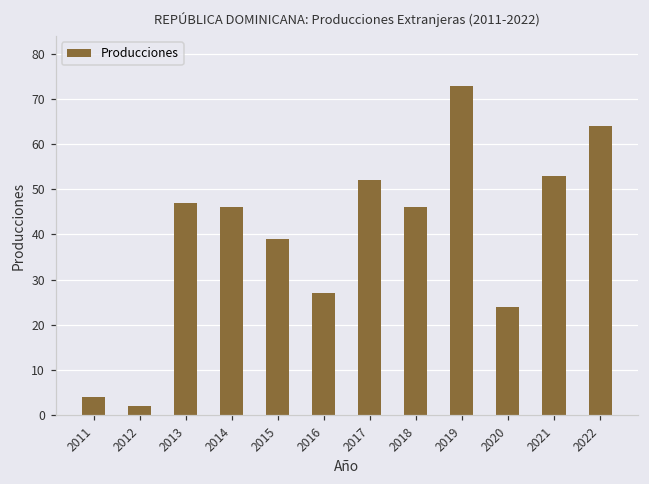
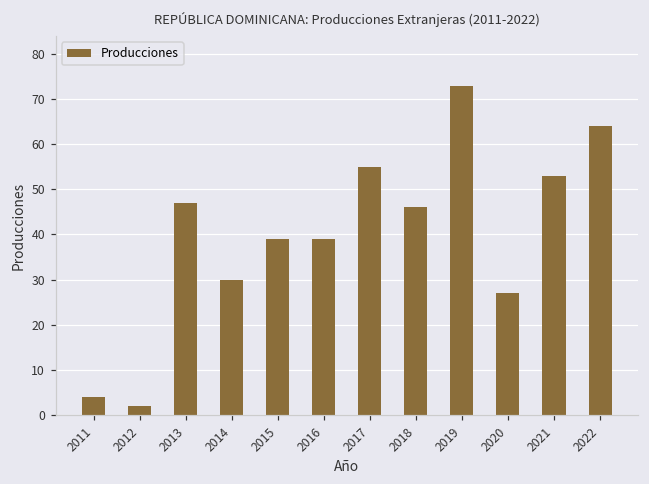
2014: 46 -> 30
2016: 27 -> 39
2017: 52 -> 55
2020: 24 -> 27
